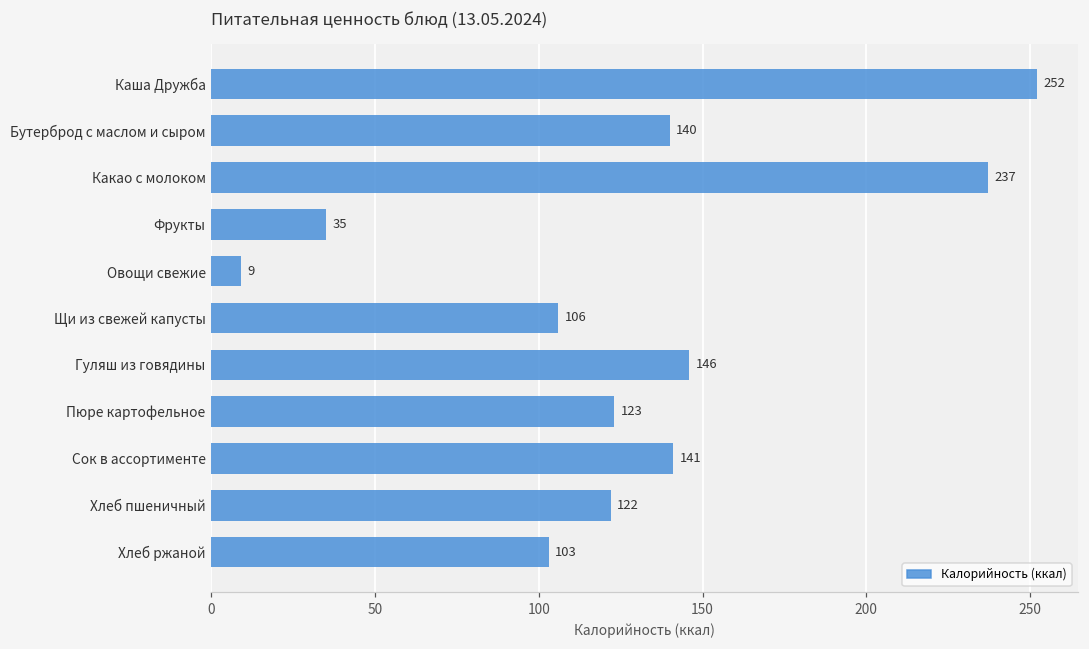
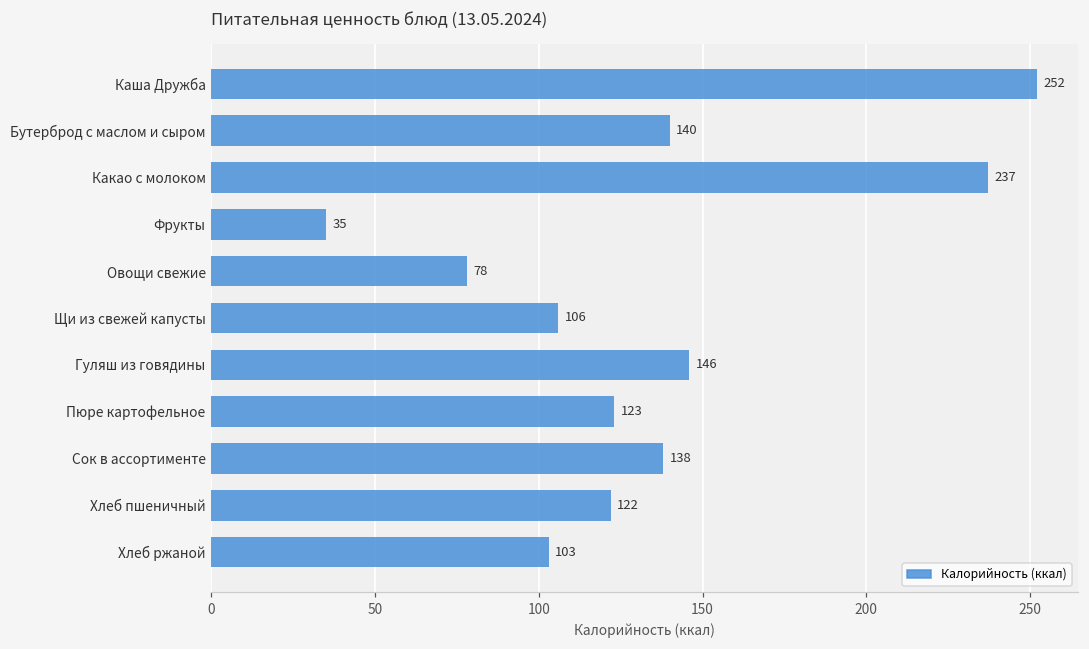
Овощи свежие: 9 -> 78
Сок в ассортименте: 141 -> 138
